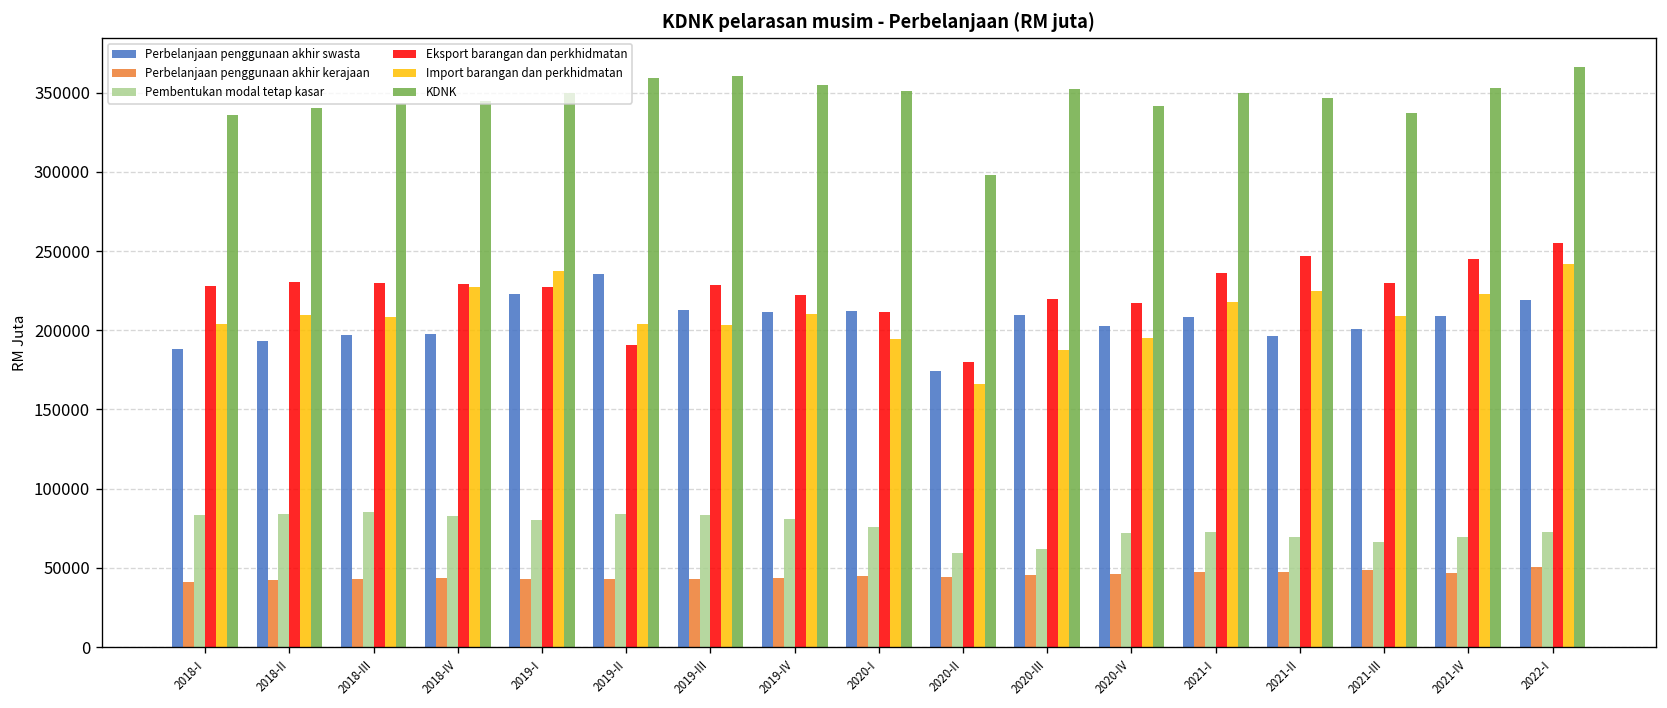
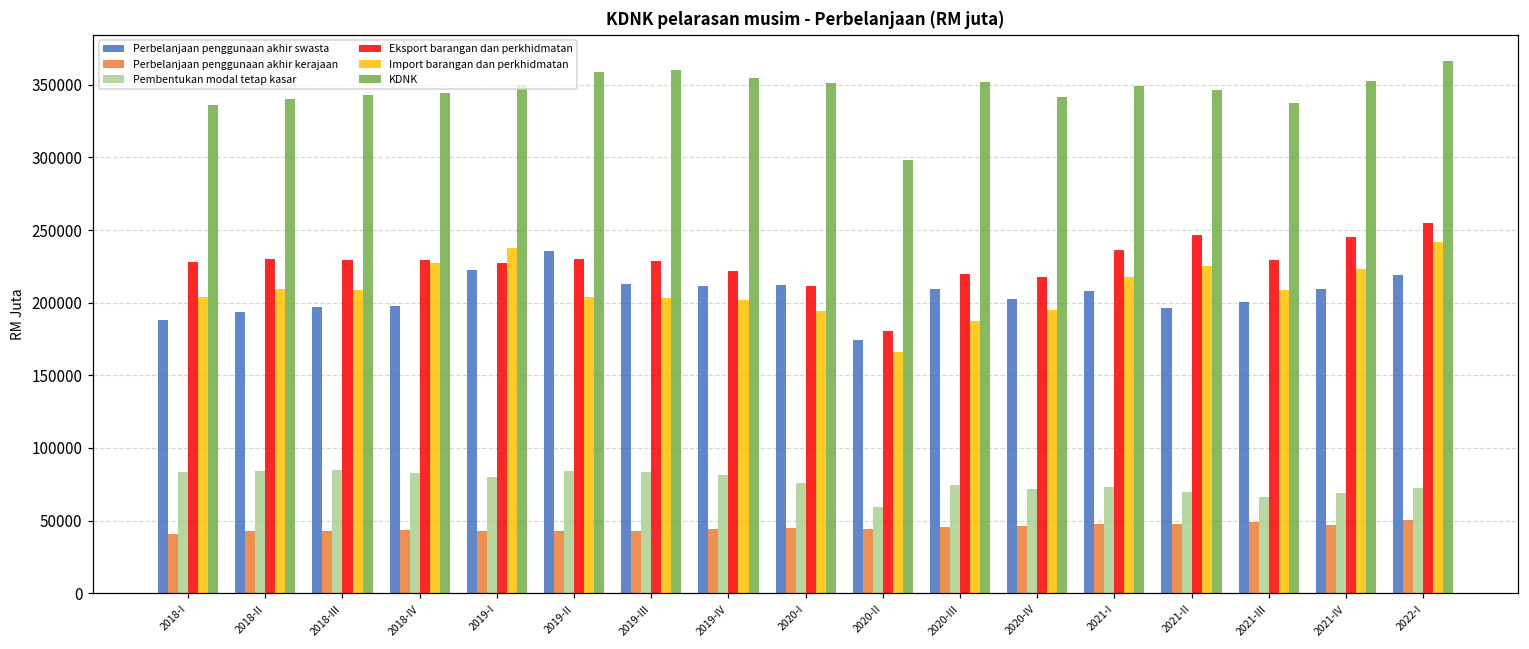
Eksport barangan dan perkhidmatan, 2019-II: 191000 -> 230000
Import barangan dan perkhidmatan, 2019-IV: 210000 -> 202000
Pembentukan modal tetap kasar, 2020-III: 62000 -> 74000
